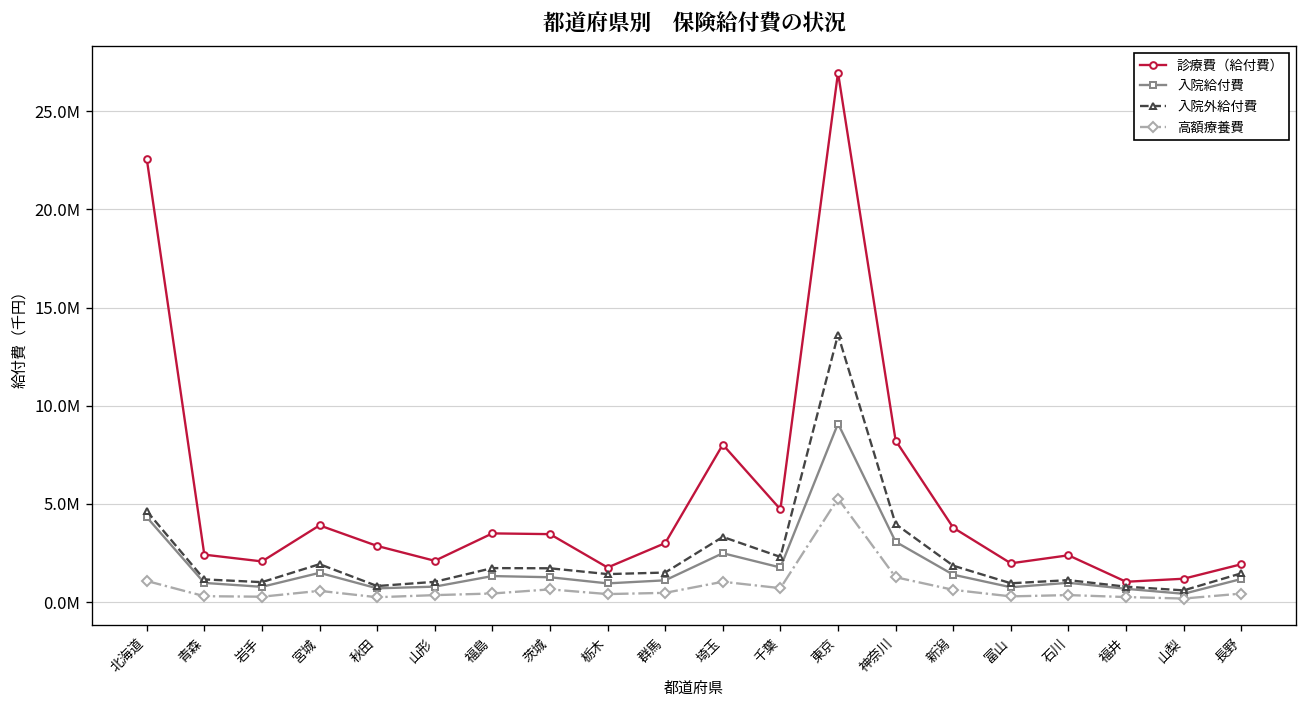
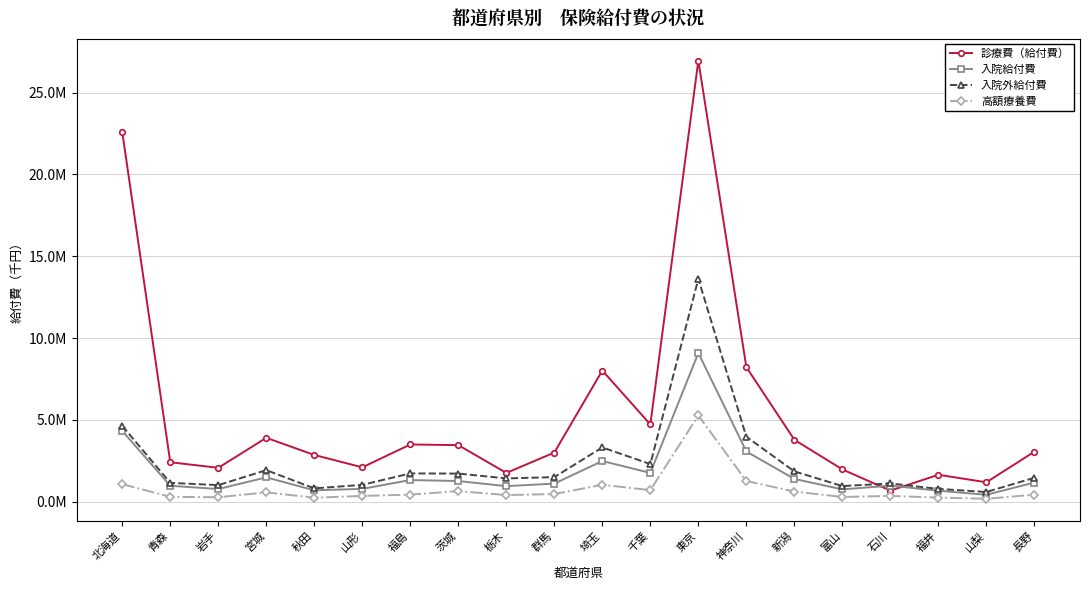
診療費（給付費）, 石川: 2400000 -> 700000
診療費（給付費）, 福井: 1000000 -> 1600000
診療費（給付費）, 長野: 1900000 -> 3100000
